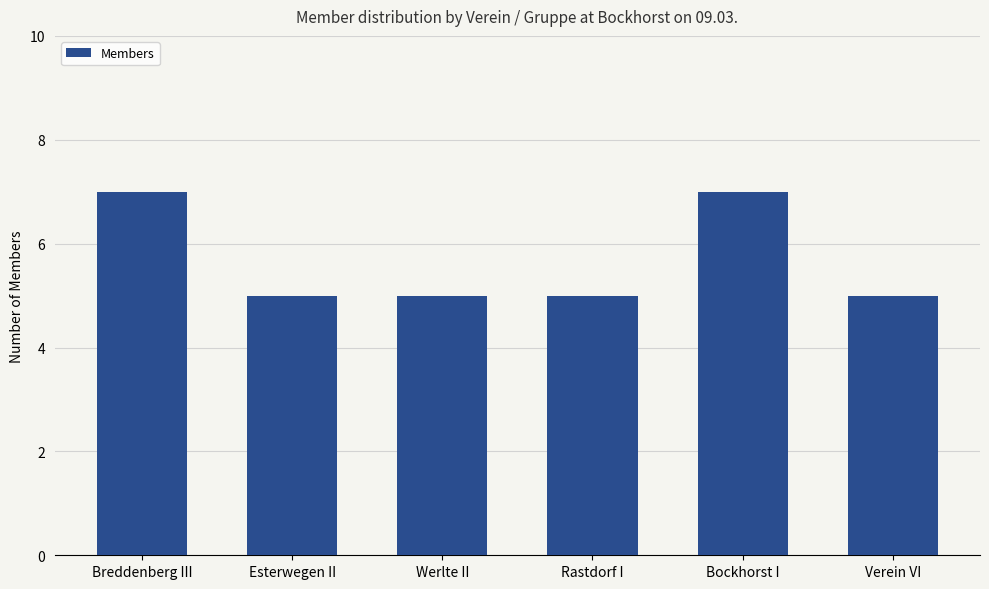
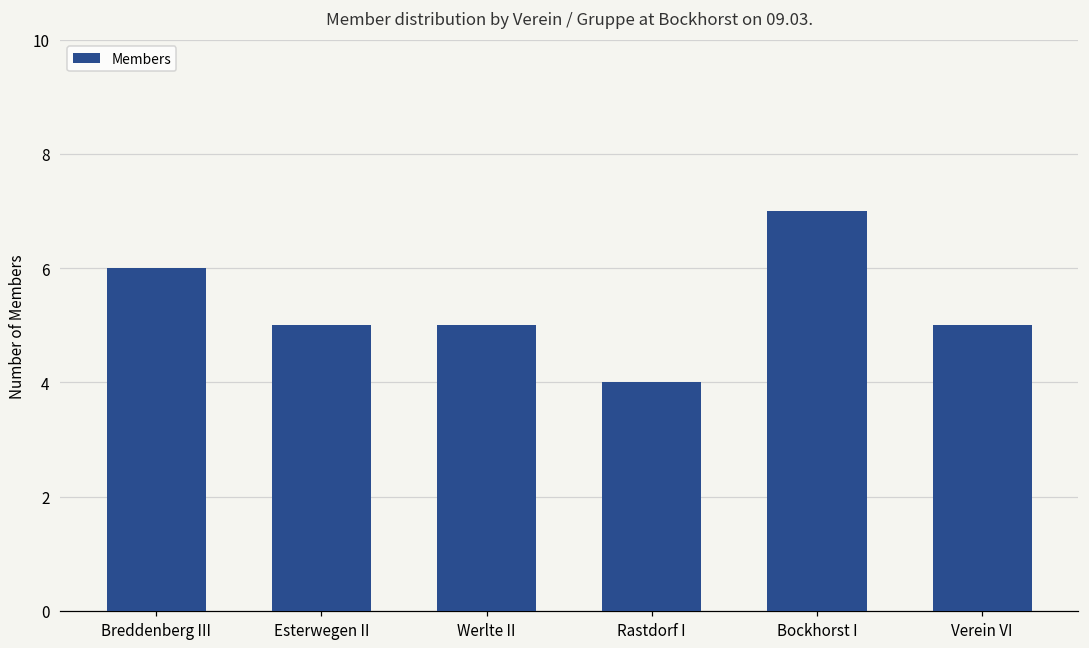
Breddenberg III: 7 -> 6
Rastdorf I: 5 -> 4
